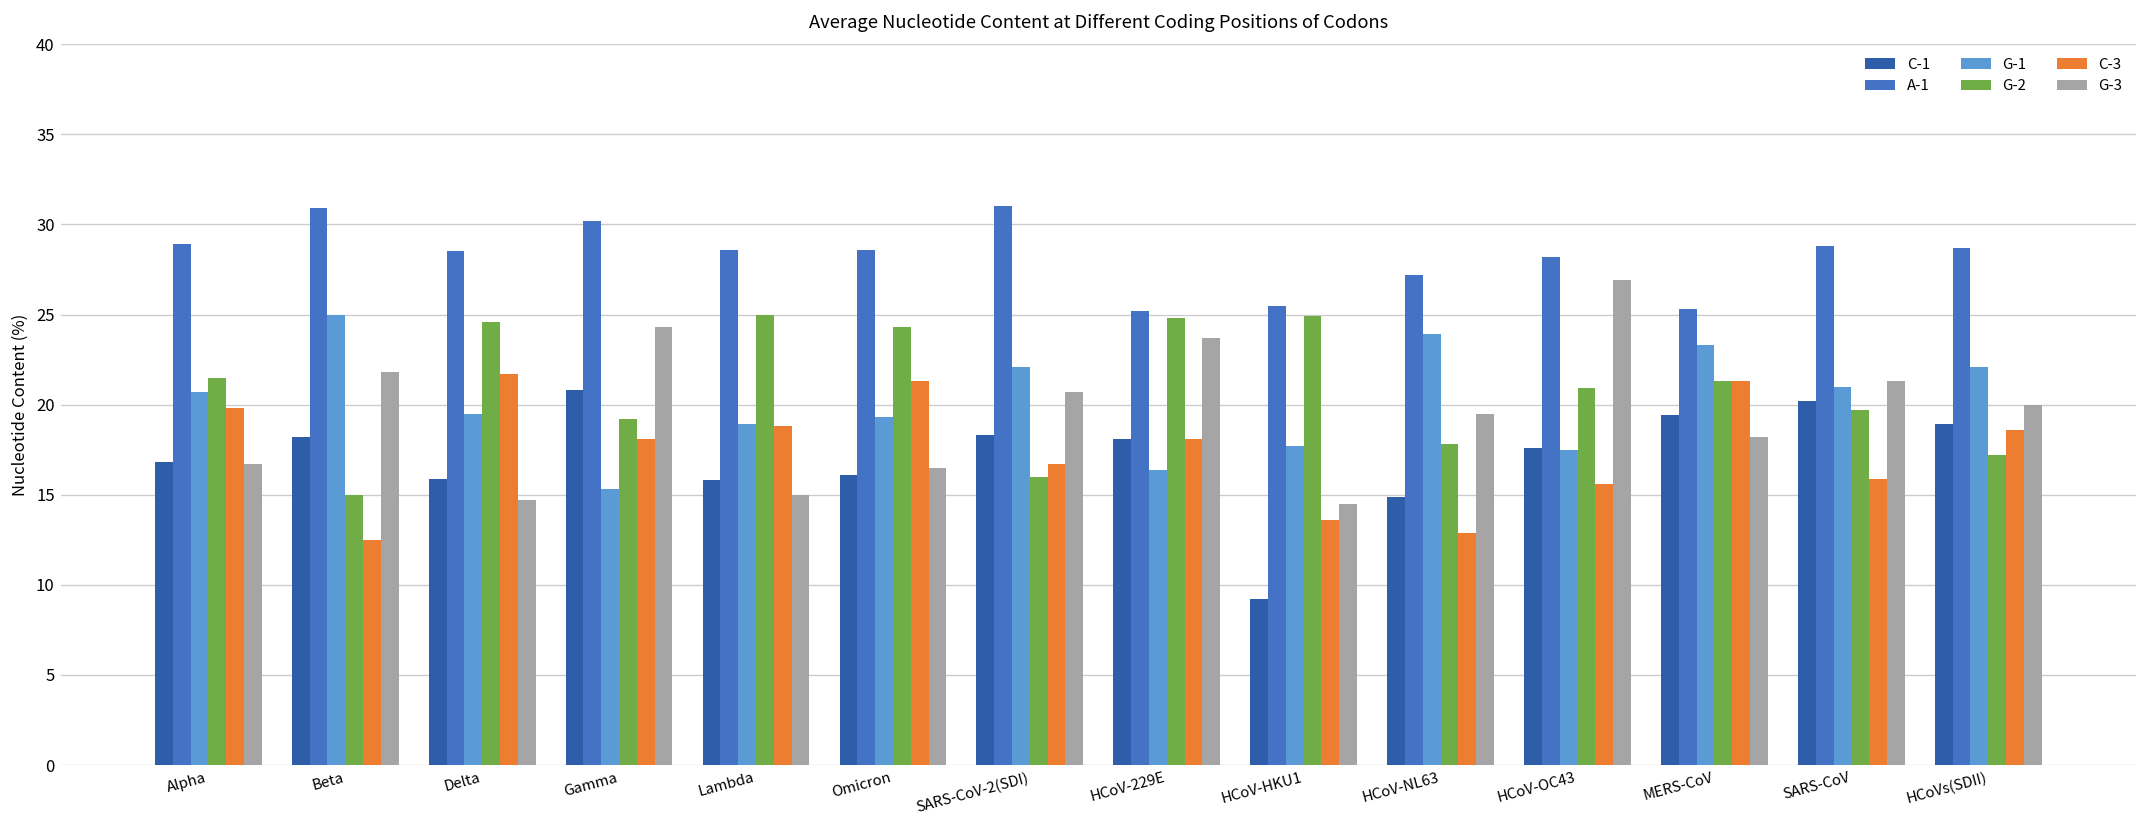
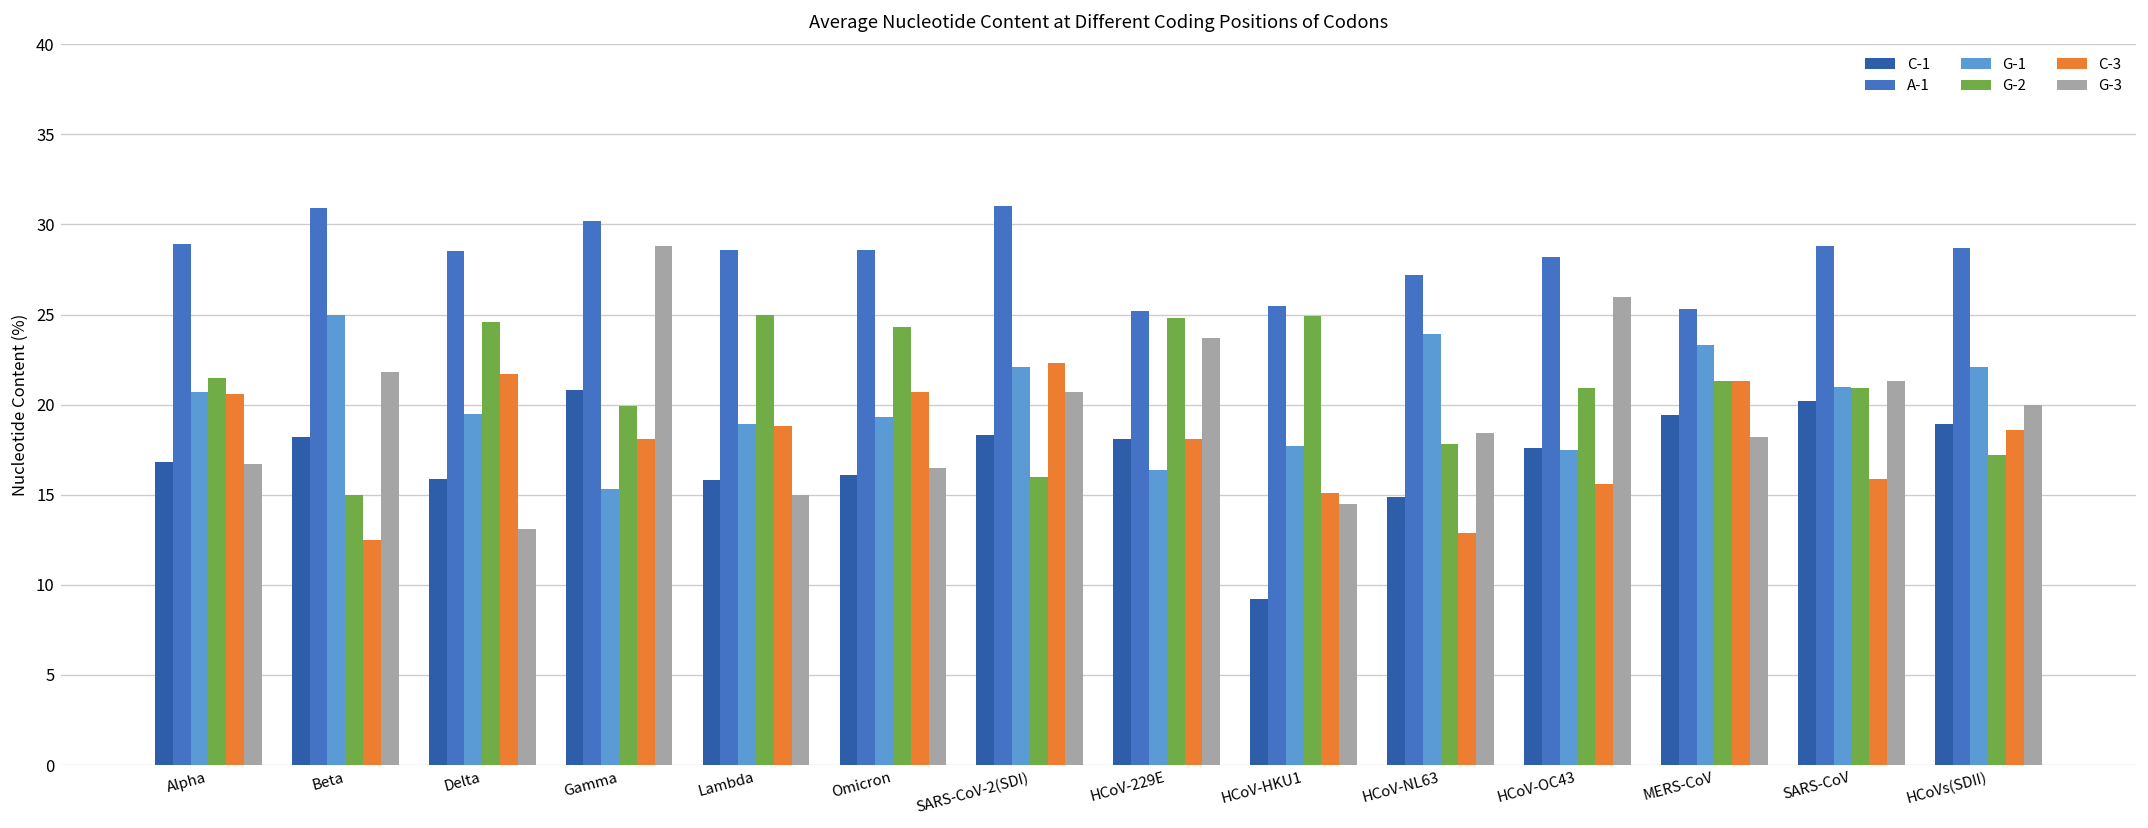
C-3, Alpha: 19.8 -> 20.6
G-3, Delta: 14.7 -> 13.1
G-2, Gamma: 19.2 -> 19.9
G-3, Gamma: 24.3 -> 28.8
C-3, Omicron: 21.3 -> 20.7
C-3, SARS-CoV-2(SDI): 16.7 -> 22.3
C-3, HCoV-HKU1: 13.6 -> 15.1
G-3, HCoV-NL63: 19.5 -> 18.4
G-3, HCoV-OC43: 26.9 -> 26.0
G-2, SARS-CoV: 19.7 -> 20.9
